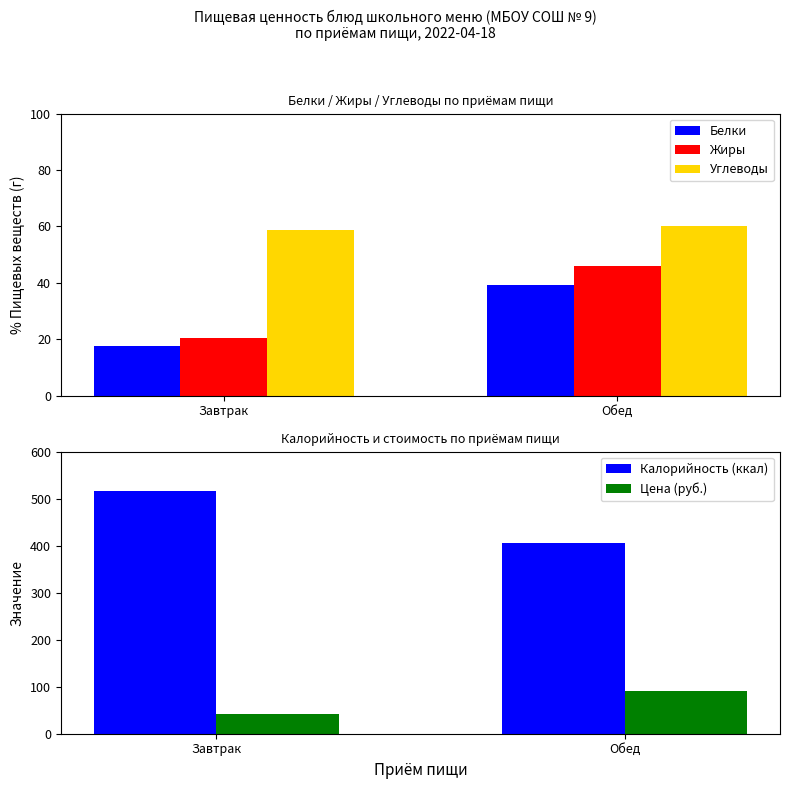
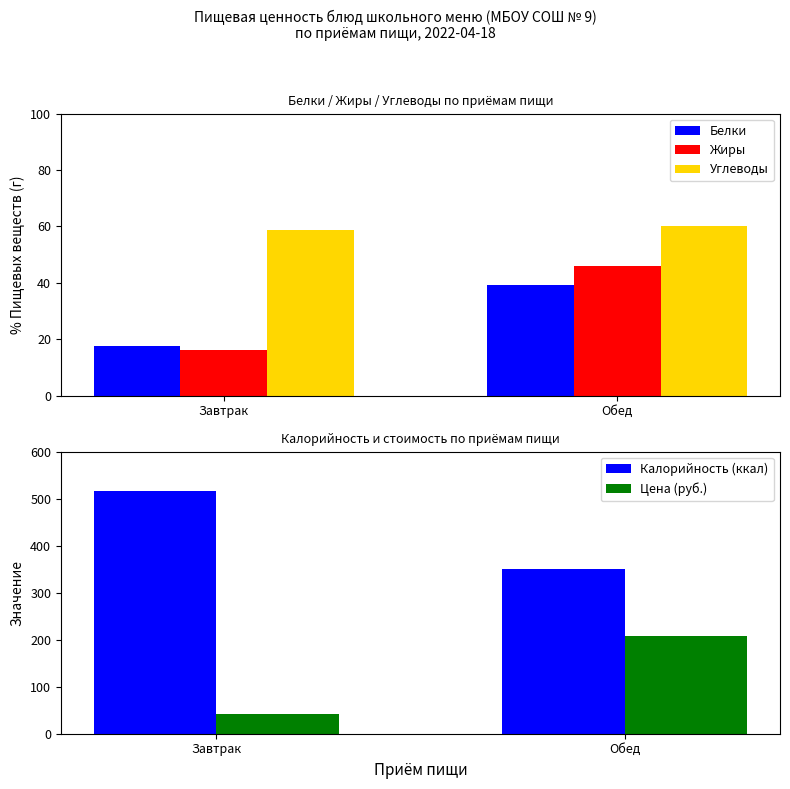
Белки / Жиры / Углеводы по приёмам пищи, Жиры, Завтрак: 20 -> 16
Калорийность и стоимость по приёмам пищи, Калорийность (ккал), Обед: 410 -> 350
Калорийность и стоимость по приёмам пищи, Цена (руб.), Обед: 90 -> 210
